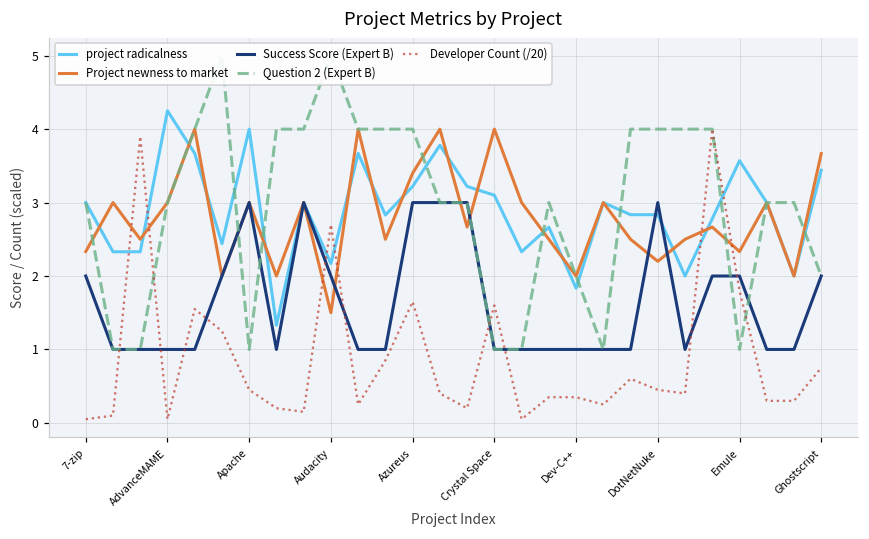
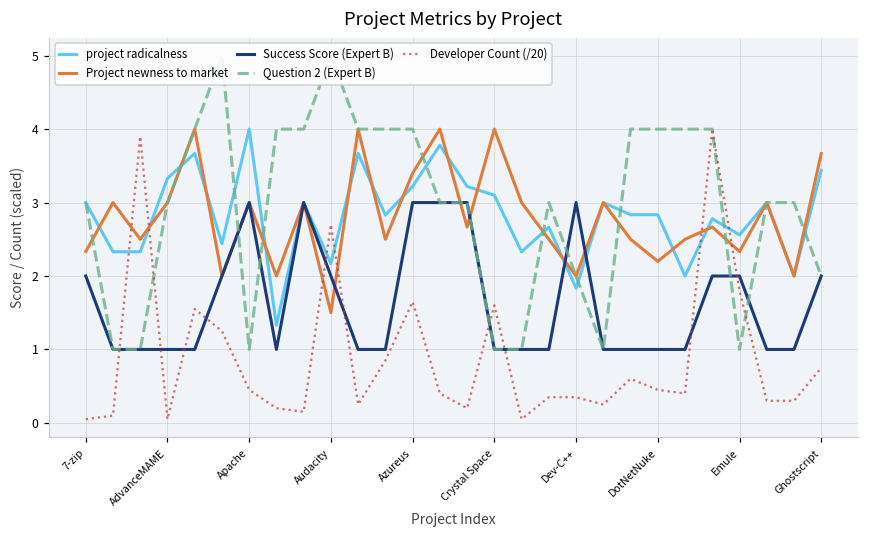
project radicalness, AdvanceMAME: 4.3 -> 3.3
Success Score (Expert B), Dev-C++: 1 -> 3
Success Score (Expert B), DotNetNuke: 3 -> 1
project radicalness, Emule: 3.6 -> 2.6
